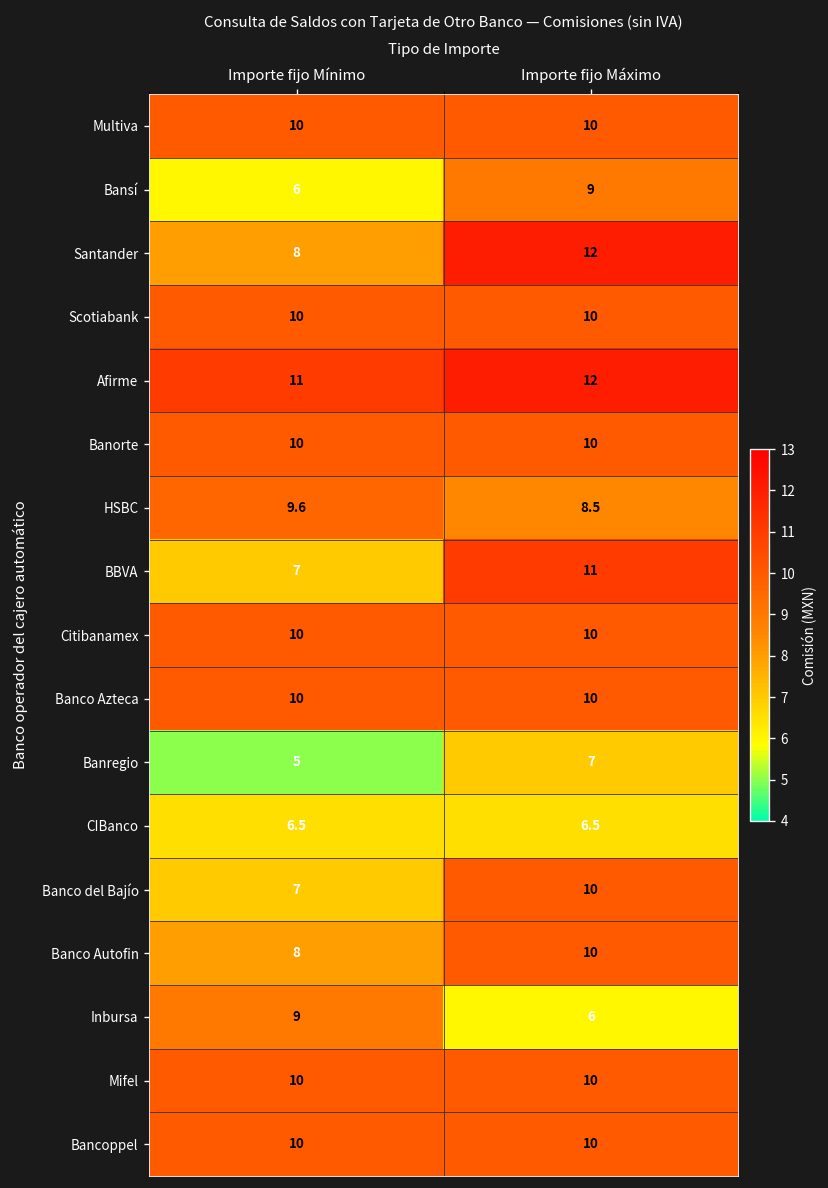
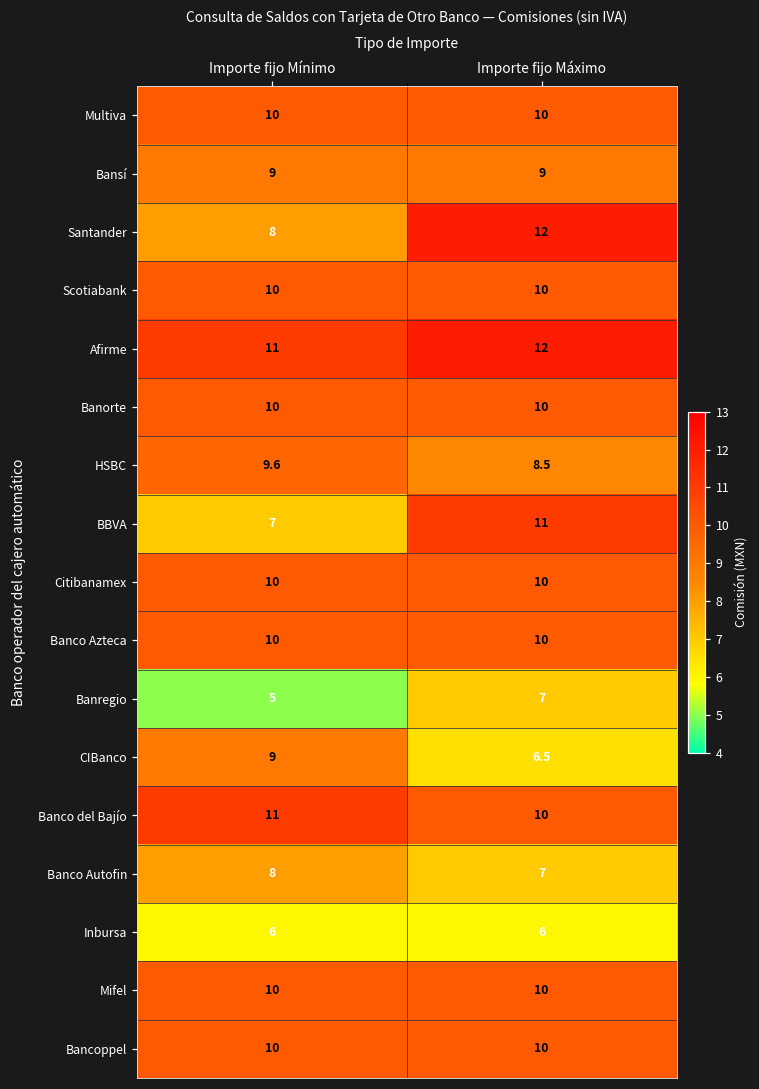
Bansí, Importe fijo Mínimo: 6 -> 9
CIBanco, Importe fijo Mínimo: 6.5 -> 9
Banco del Bajío, Importe fijo Mínimo: 7 -> 11
Banco Autofin, Importe fijo Máximo: 10 -> 7
Inbursa, Importe fijo Mínimo: 9 -> 6
